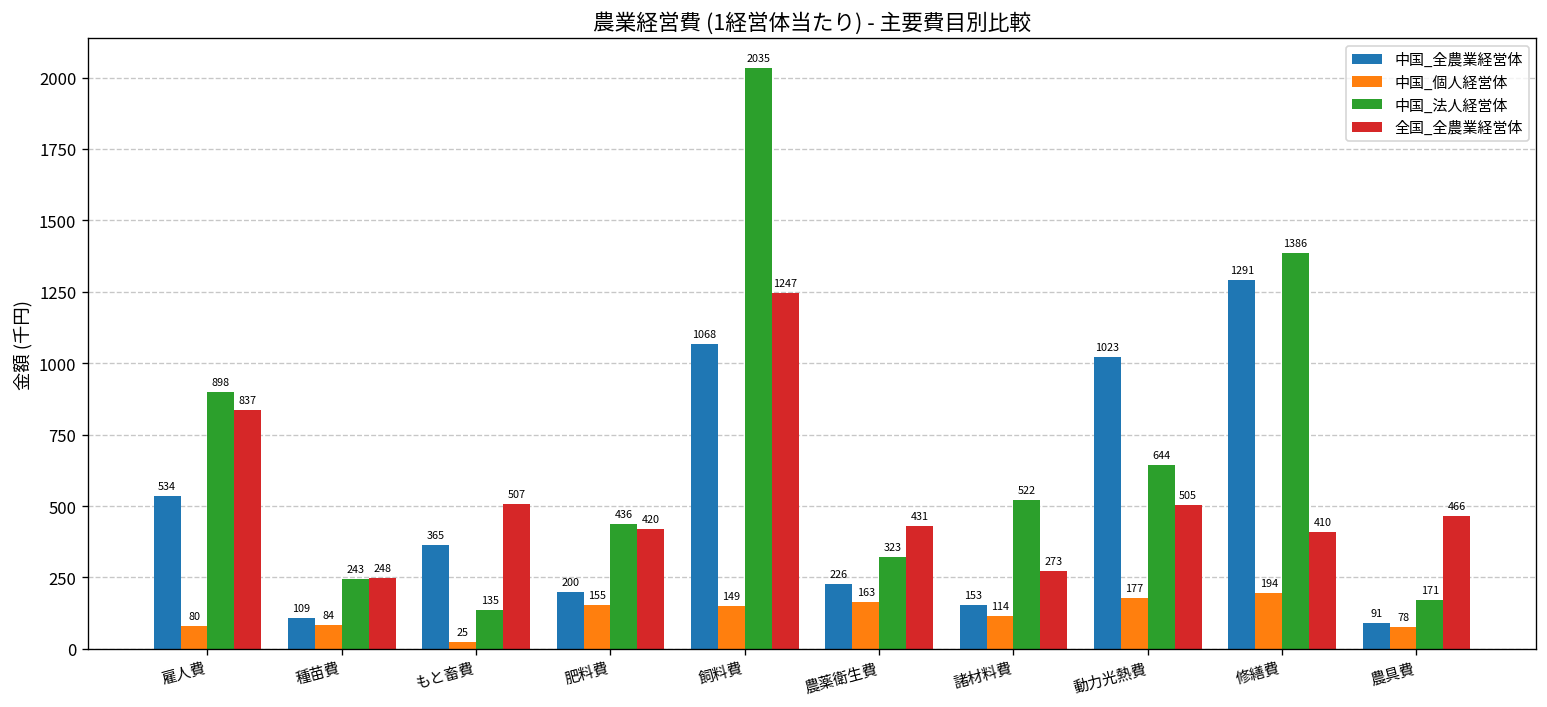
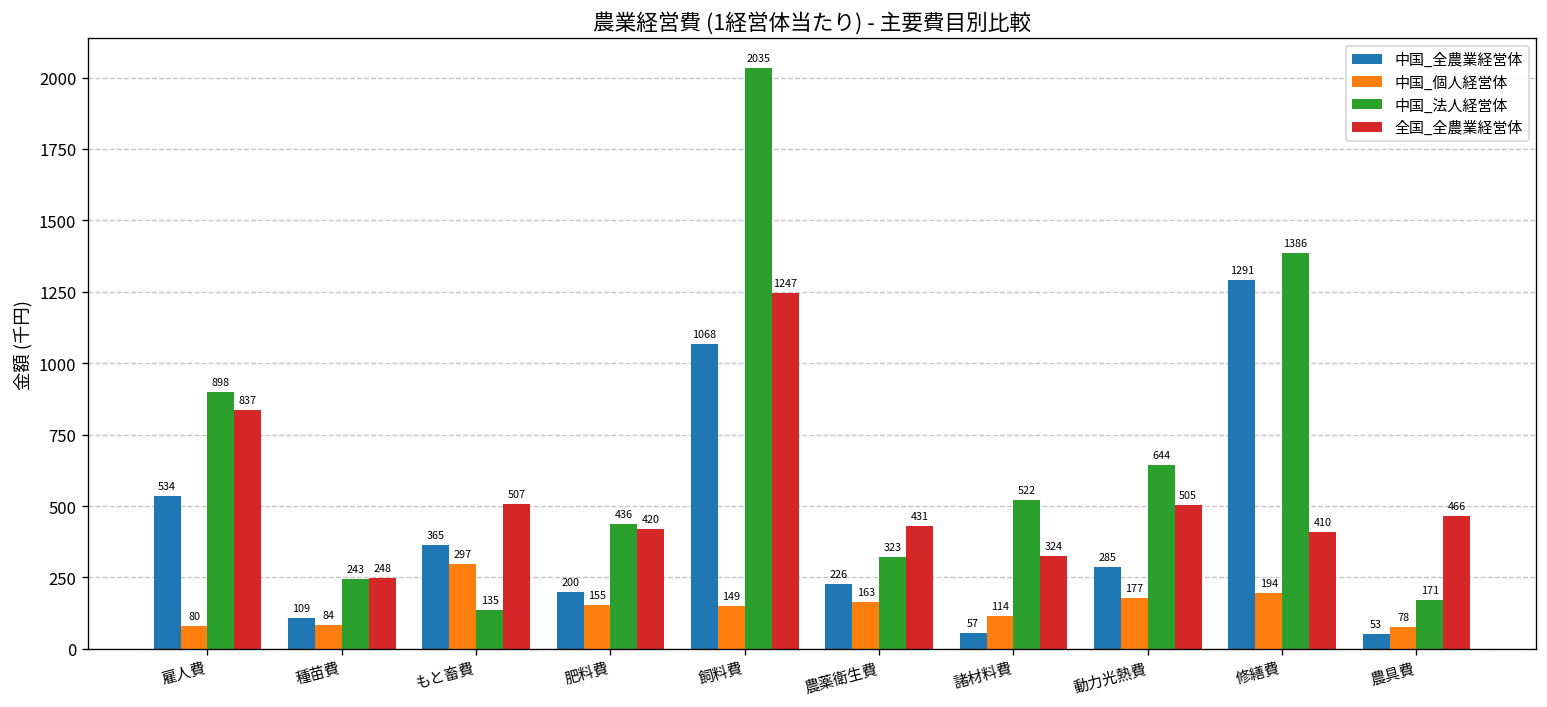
中国_個人経営体, もと畜費: 25 -> 297
中国_全農業経営体, 諸材料費: 153 -> 57
全国_全農業経営体, 諸材料費: 273 -> 324
中国_全農業経営体, 動力光熱費: 1023 -> 285
中国_全農業経営体, 農具費: 91 -> 53
